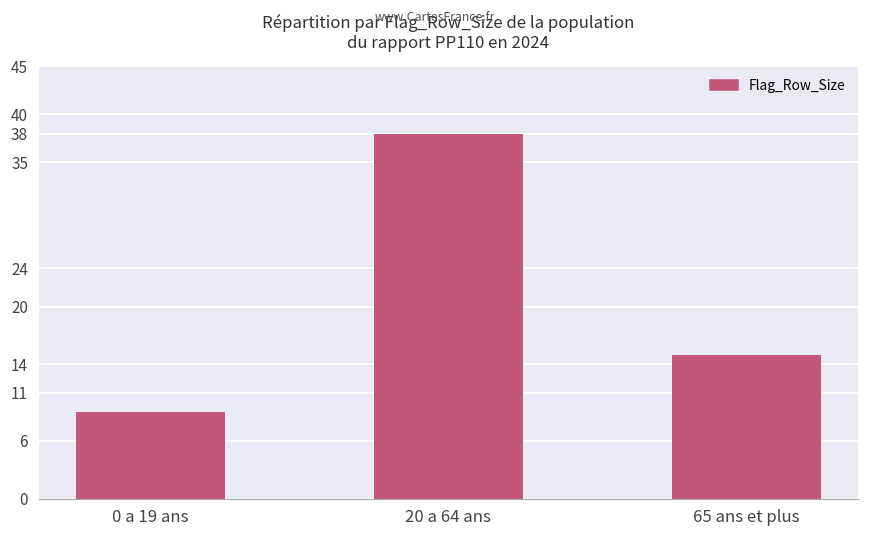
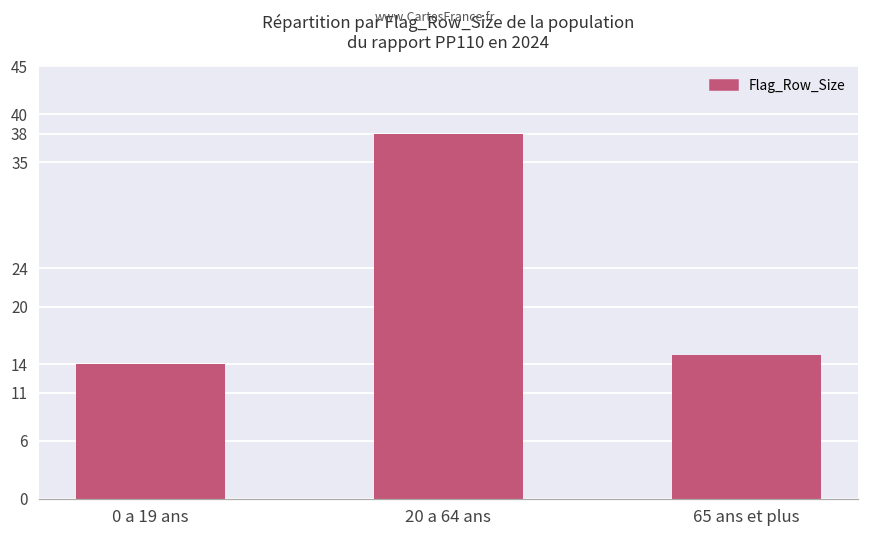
0 а 19 ans: 9 -> 14
